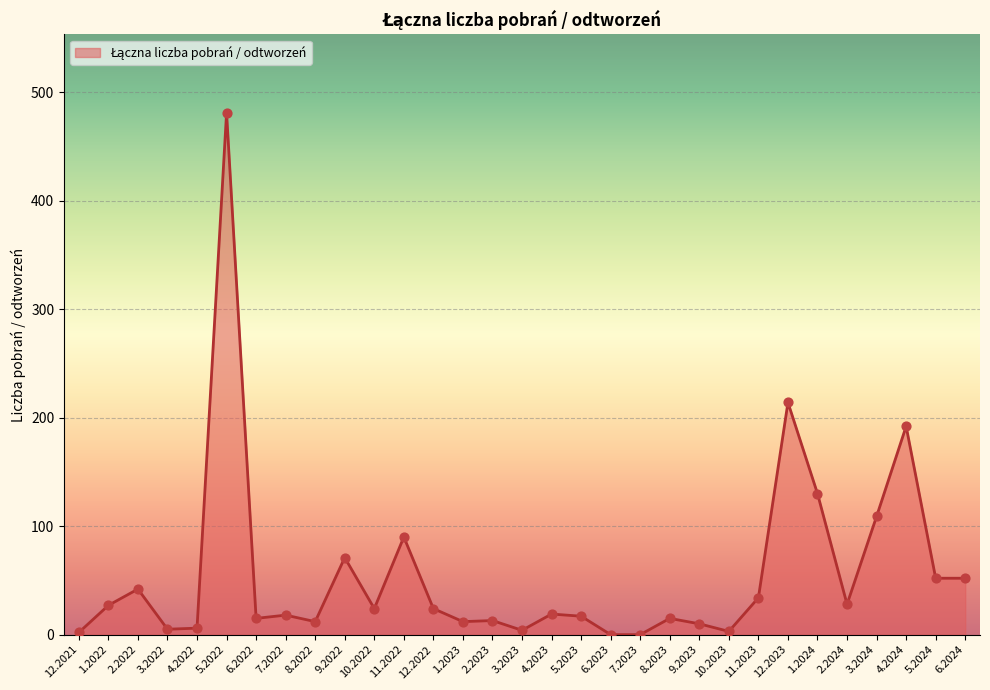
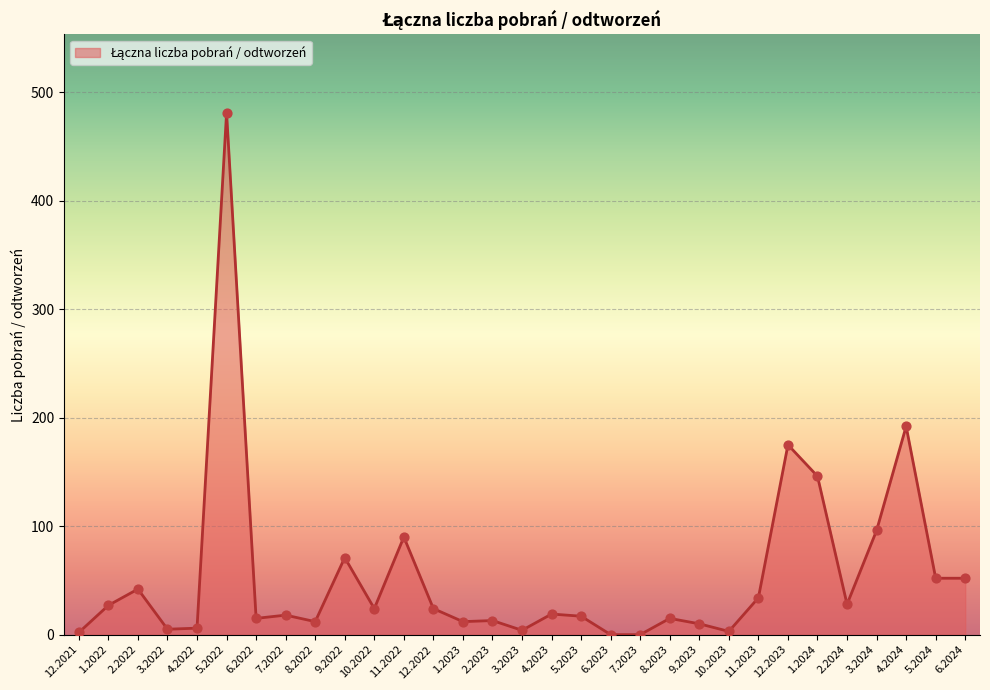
12.2023: 214 -> 175
1.2024: 130 -> 146
3.2024: 109 -> 96
